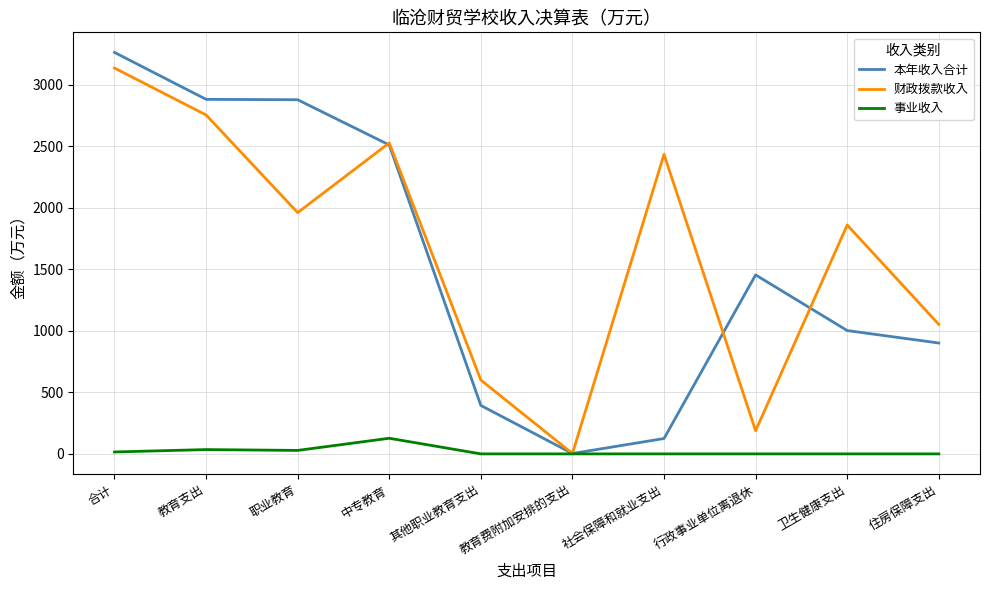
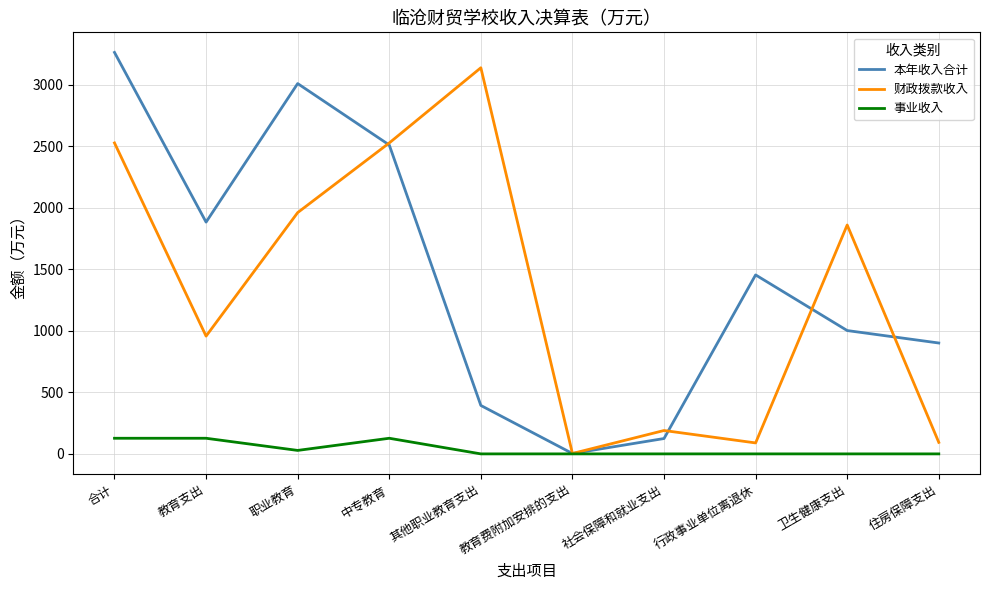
财政拨款收入, 合计: 3130 -> 2530
事业收入, 合计: 20 -> 130
本年收入合计, 教育支出: 2880 -> 1880
财政拨款收入, 教育支出: 2750 -> 960
事业收入, 教育支出: 40 -> 130
本年收入合计, 职业教育: 2880 -> 3010
财政拨款收入, 其他职业教育支出: 600 -> 3140
财政拨款收入, 社会保障和就业支出: 2430 -> 190
财政拨款收入, 行政事业单位离退休: 190 -> 90
财政拨款收入, 住房保障支出: 1050 -> 90
